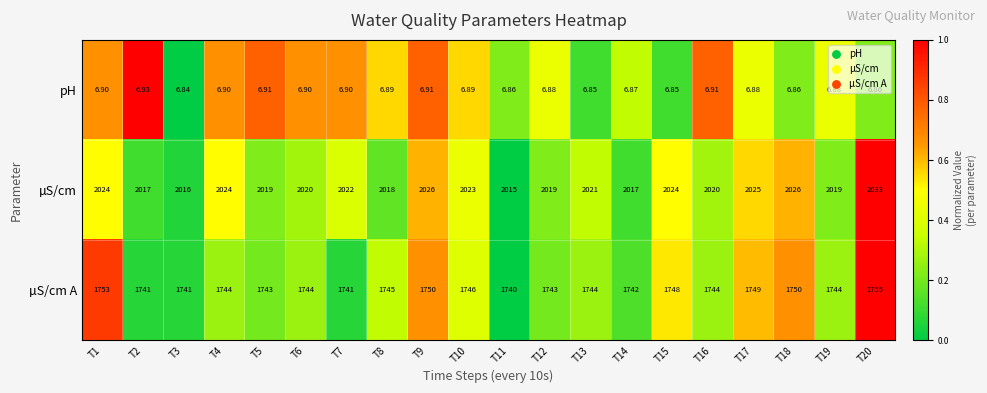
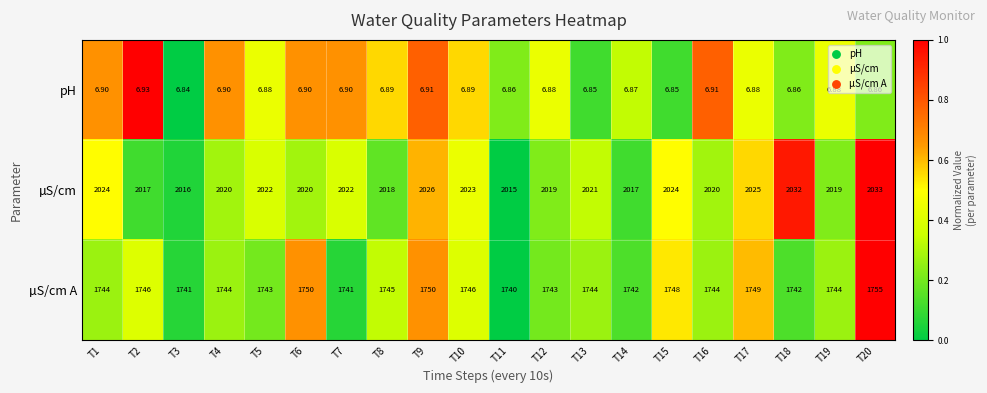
pH, T5: 6.91 -> 6.88
µS/cm, T4: 2024 -> 2020
µS/cm, T5: 2019 -> 2022
µS/cm, T18: 2026 -> 2032
µS/cm A, T1: 1753 -> 1744
µS/cm A, T2: 1741 -> 1746
µS/cm A, T6: 1744 -> 1750
µS/cm A, T18: 1750 -> 1742
